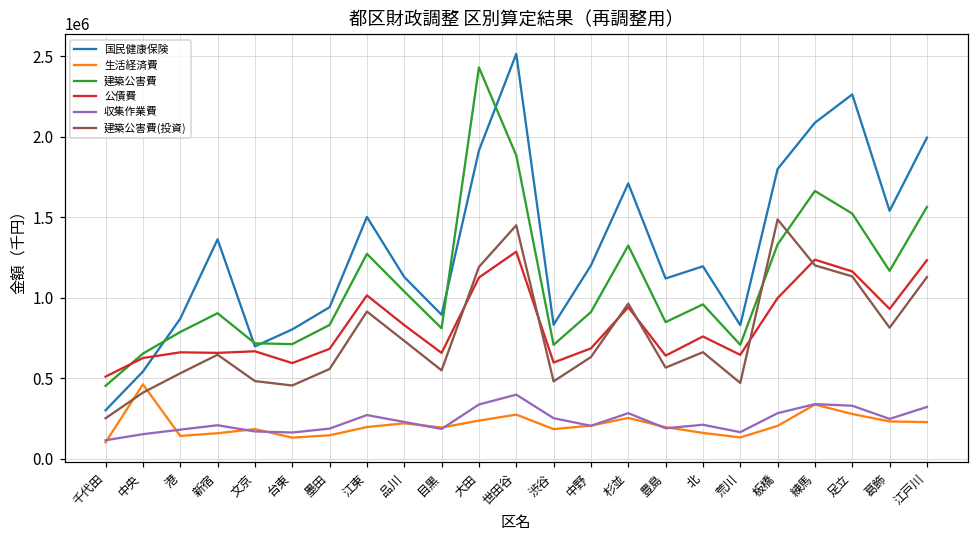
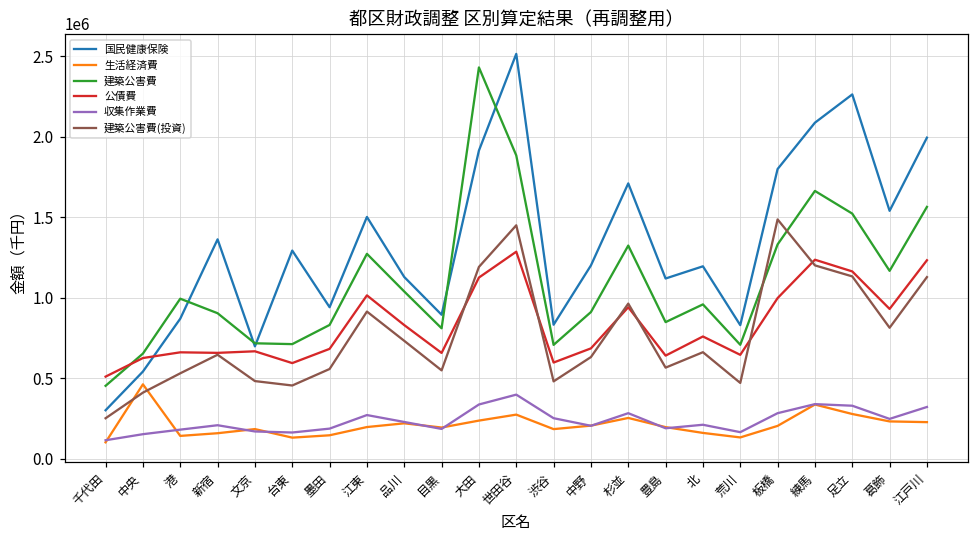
建築公害費, 港: 790000 -> 1000000
国民健康保険, 台東: 800000 -> 1290000
